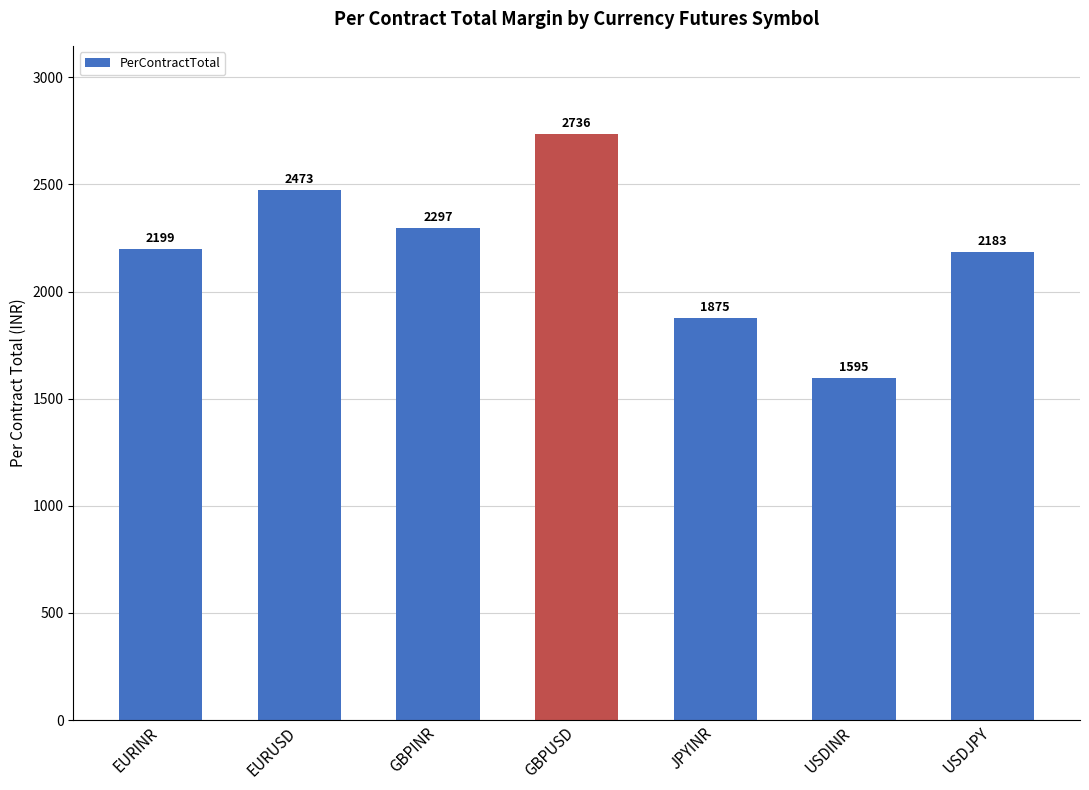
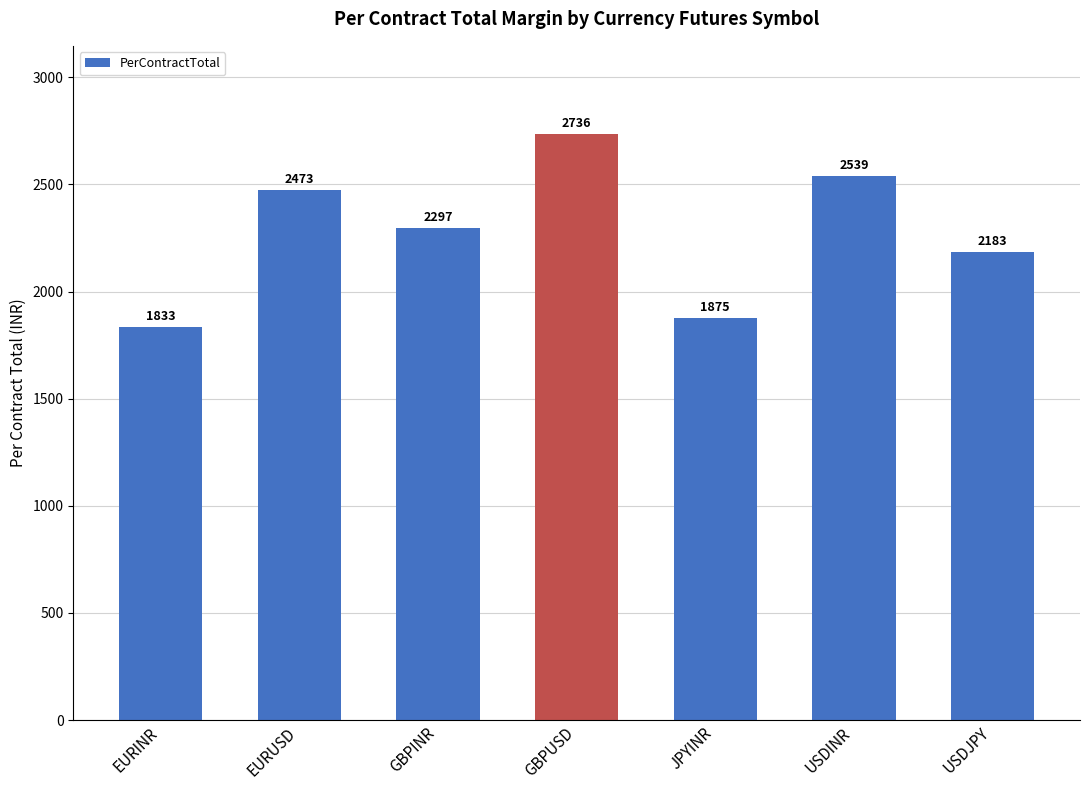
EURINR: 2199 -> 1833
USDINR: 1595 -> 2539
